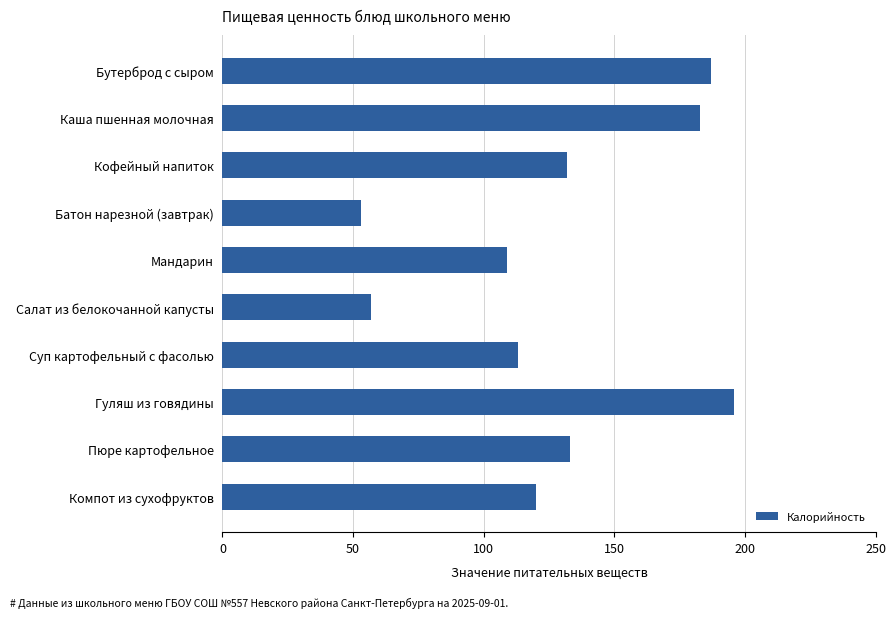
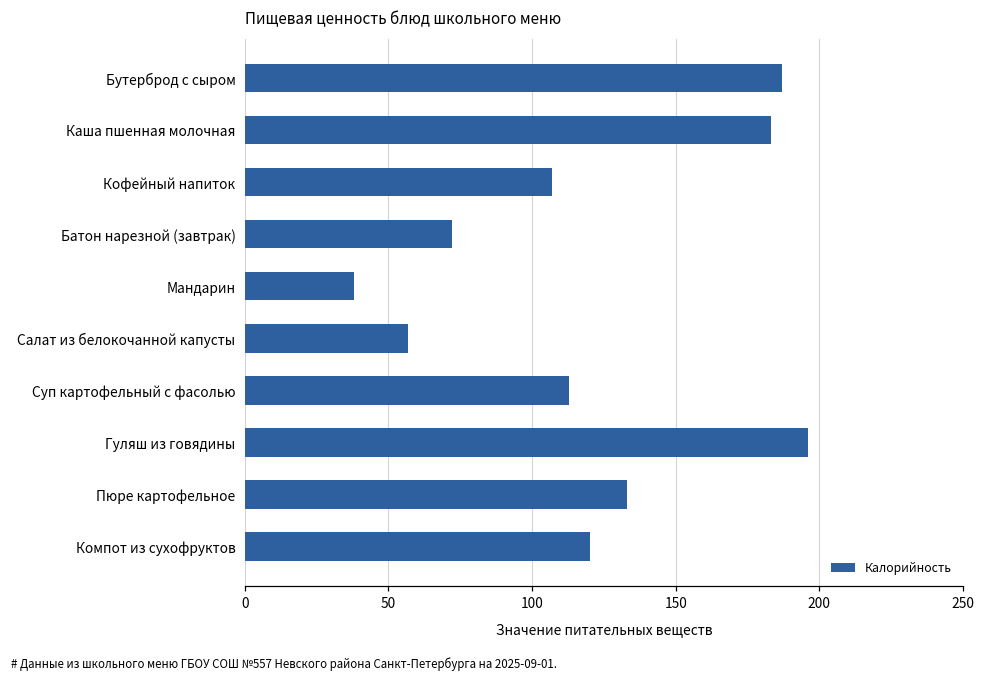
Кофейный напиток: 132 -> 107
Батон нарезной (завтрак): 53 -> 72
Мандарин: 109 -> 38
